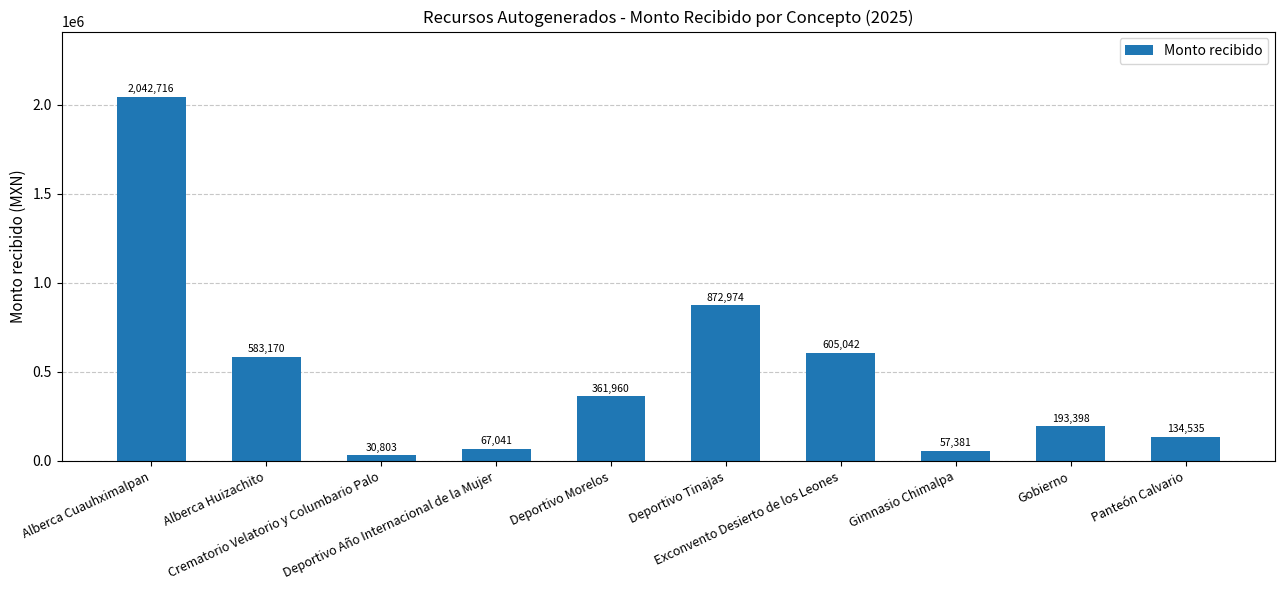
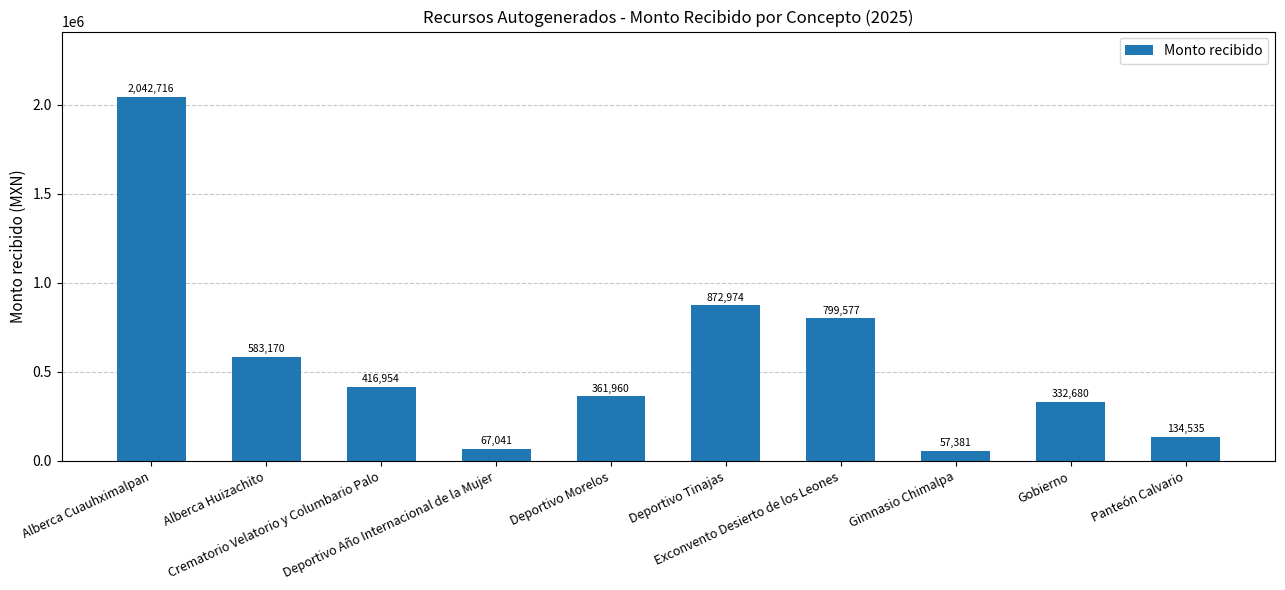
Crematorio Velatorio y Columbario Palo: 30,803 -> 416,954
Exconvento Desierto de los Leones: 605,042 -> 799,577
Gobierno: 193,398 -> 332,680
